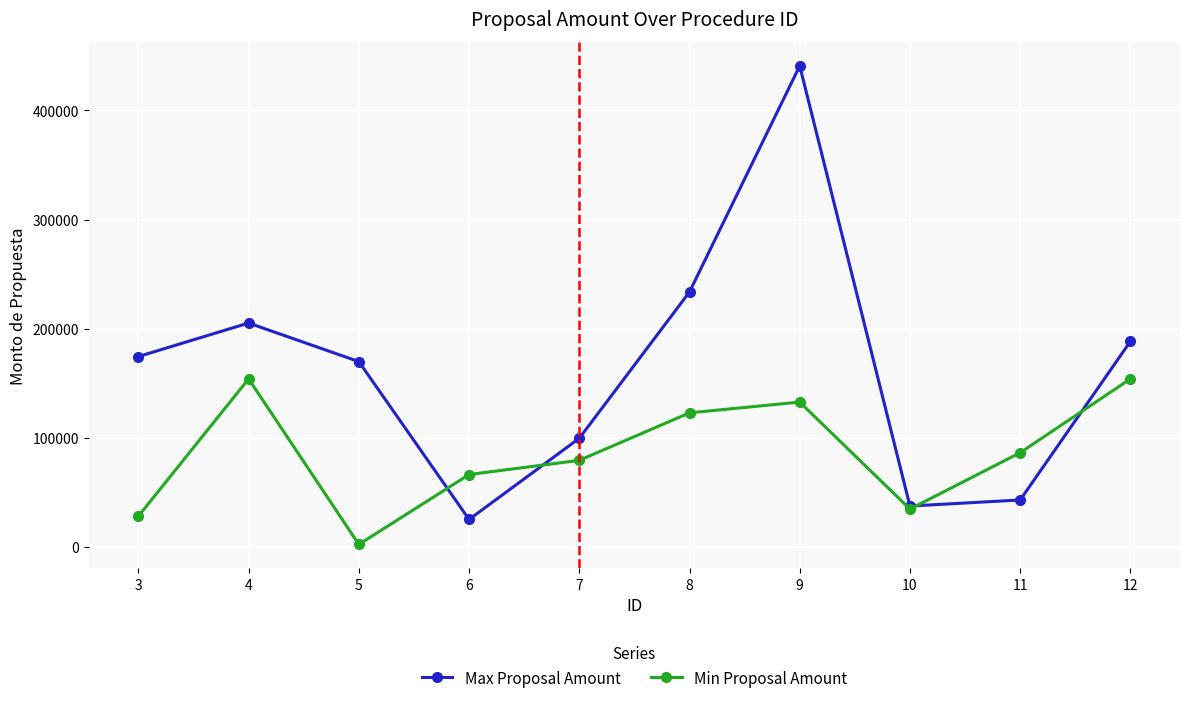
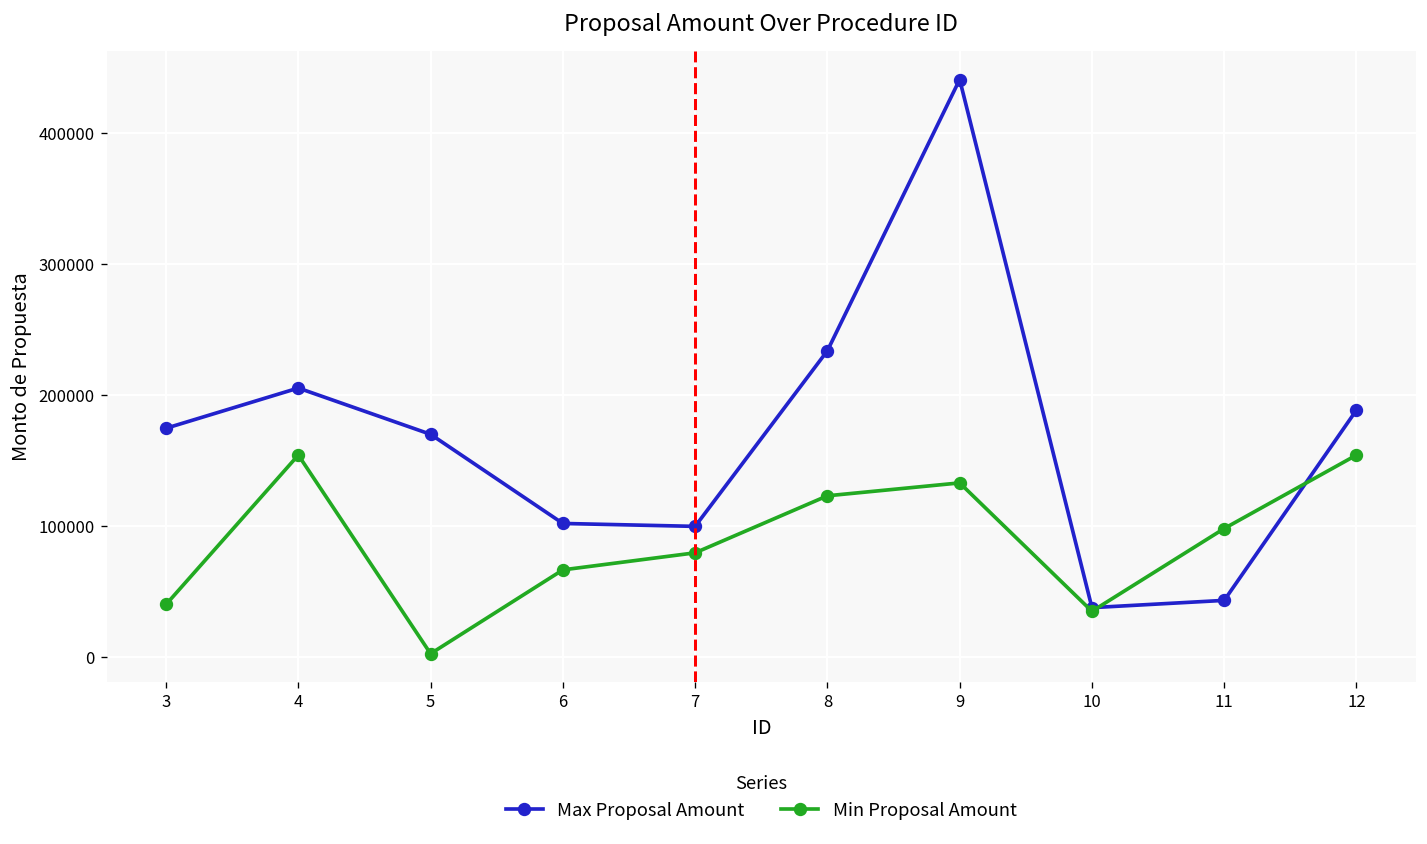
Min Proposal Amount, 3: 28000 -> 40000
Max Proposal Amount, 6: 25000 -> 102000
Min Proposal Amount, 11: 86000 -> 98000
